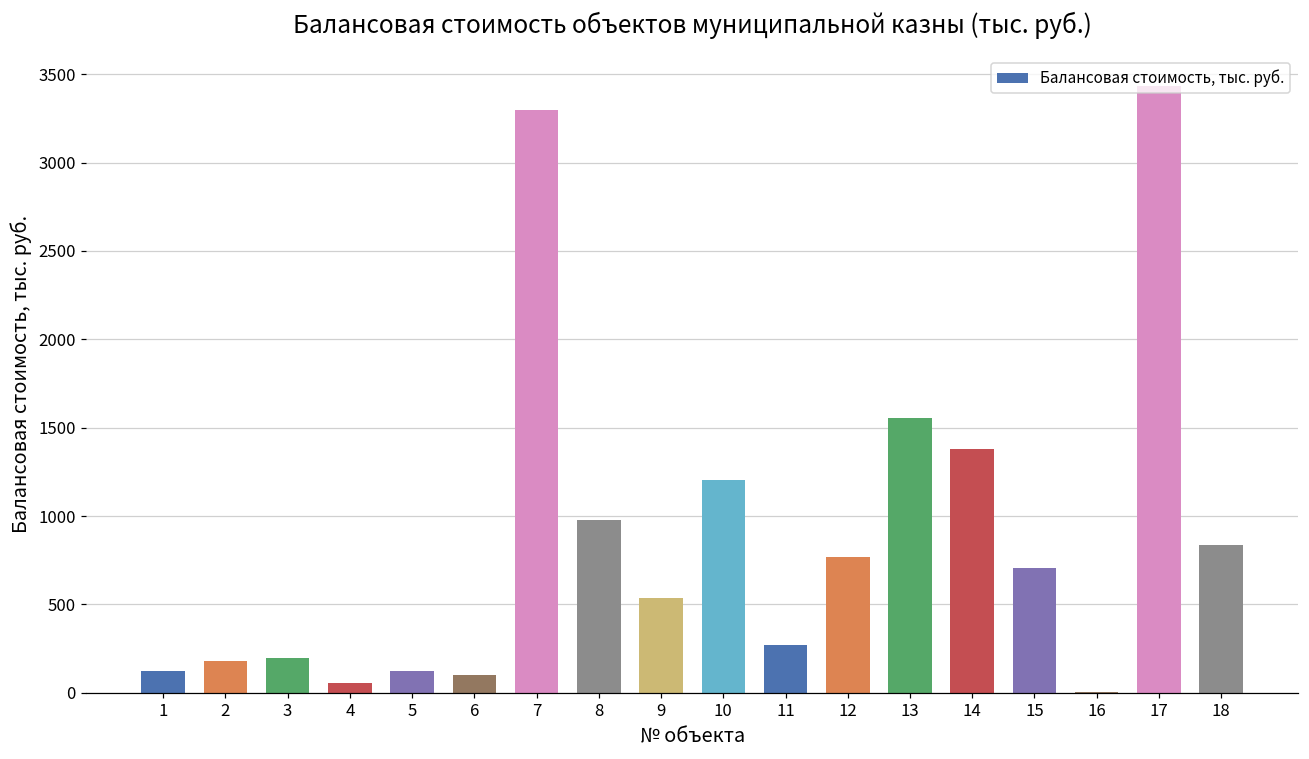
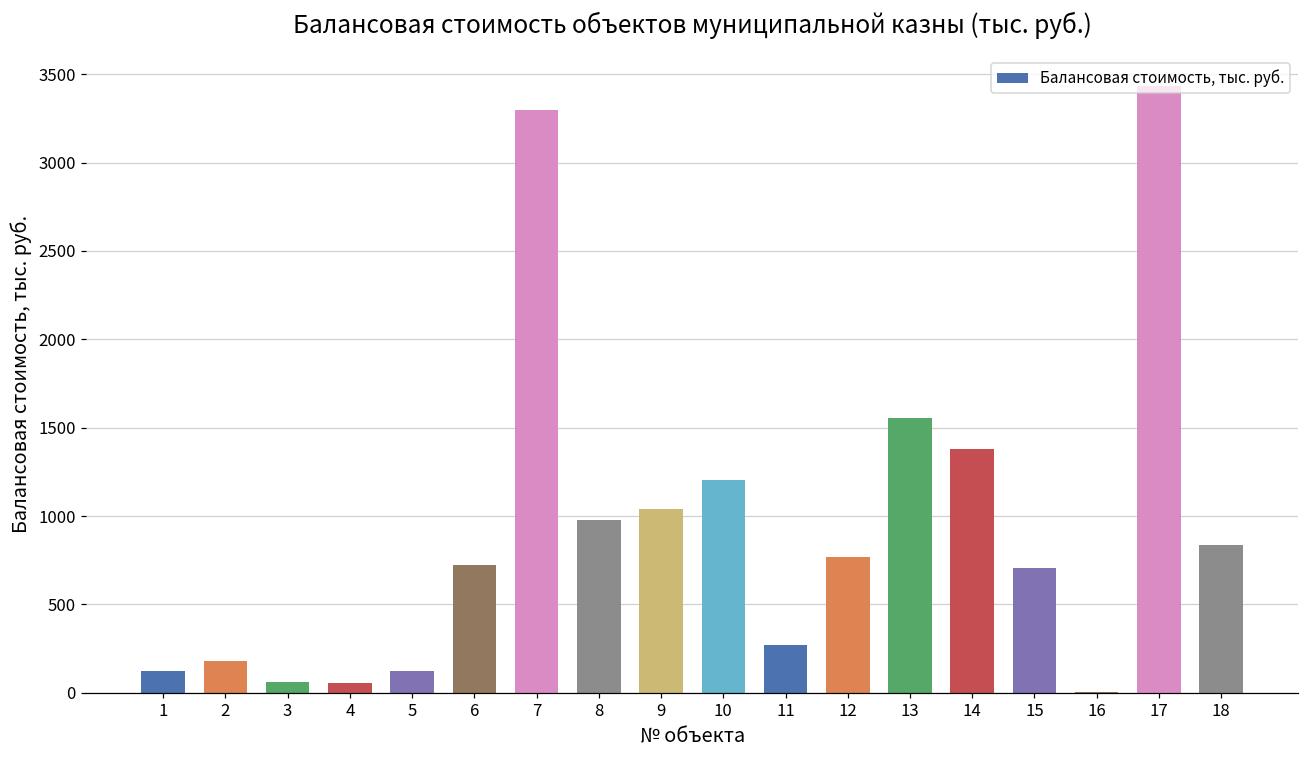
3: 200 -> 60
6: 100 -> 720
9: 540 -> 1040
